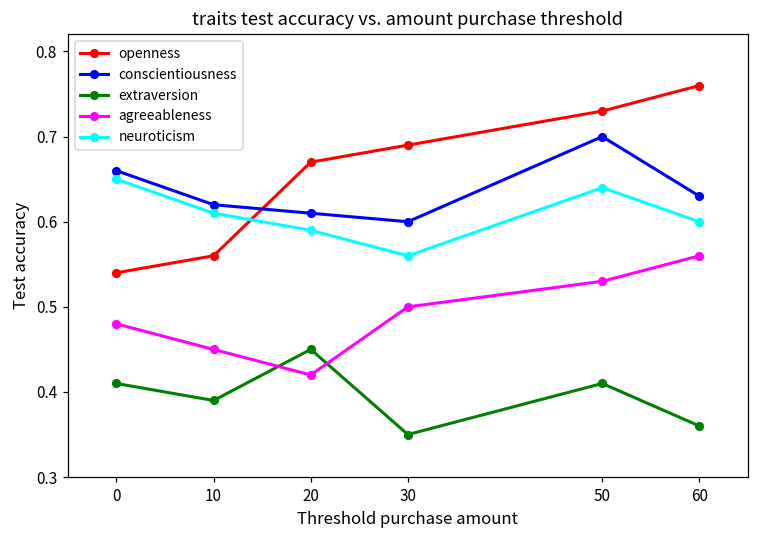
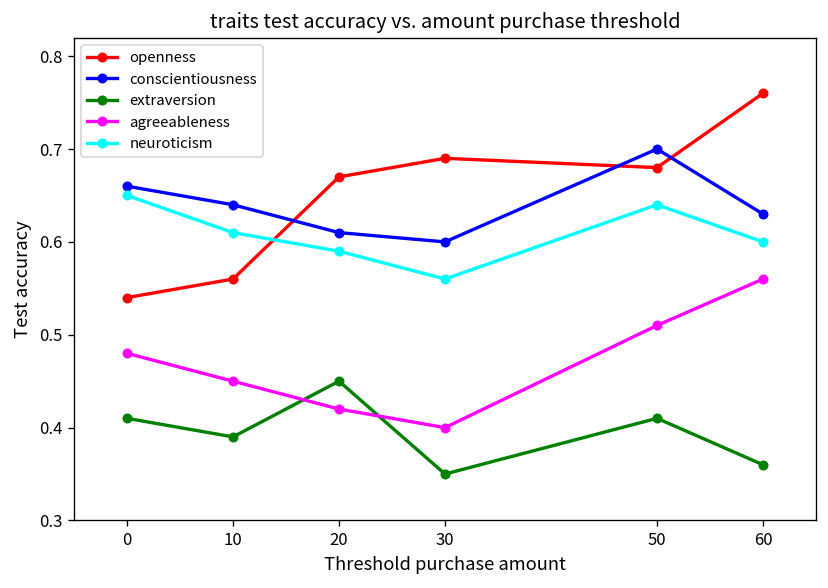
conscientiousness, 10: 0.62 -> 0.64
agreeableness, 30: 0.5 -> 0.4
openness, 50: 0.73 -> 0.68
agreeableness, 50: 0.53 -> 0.51
